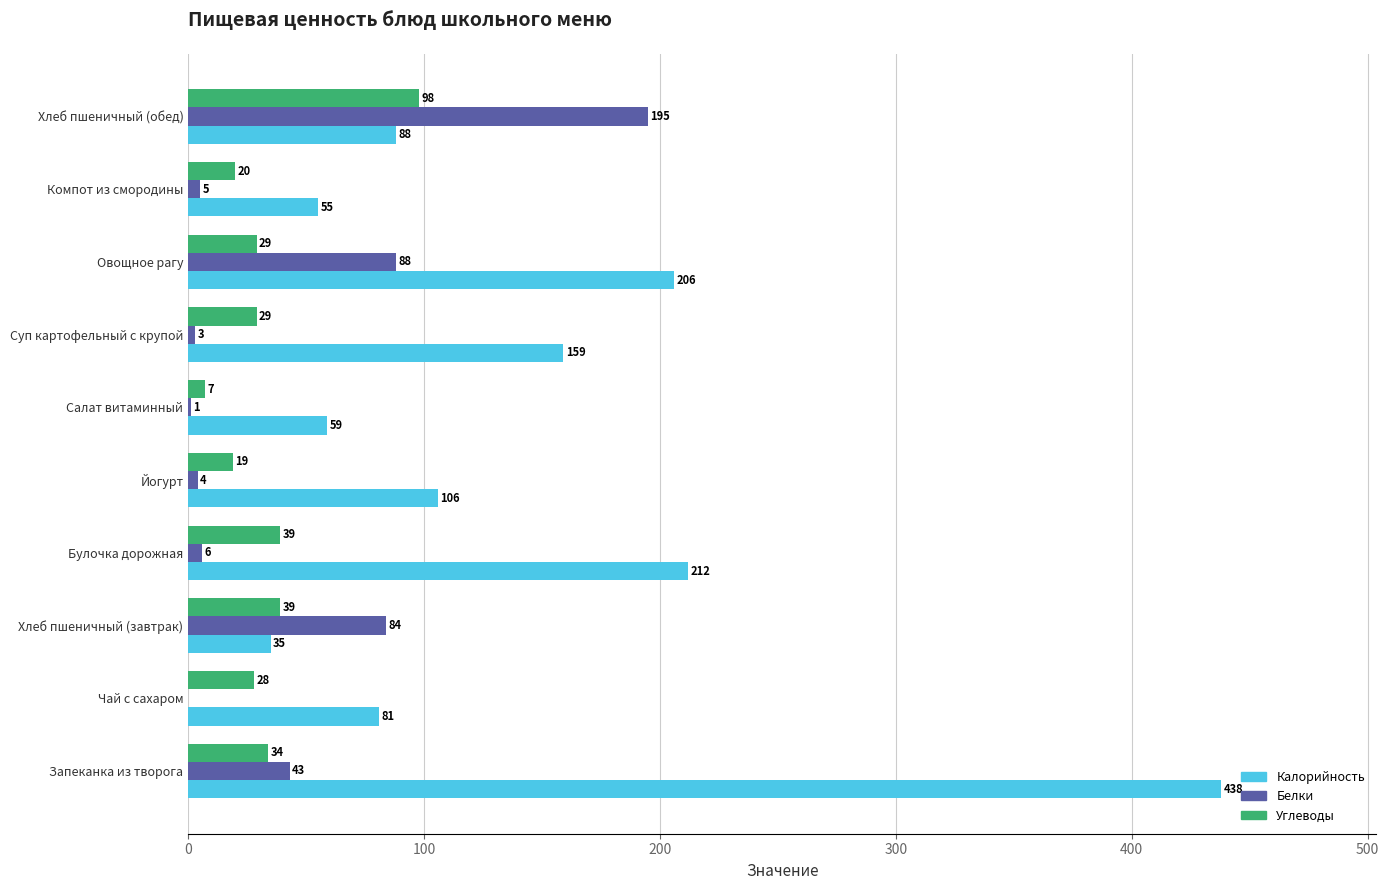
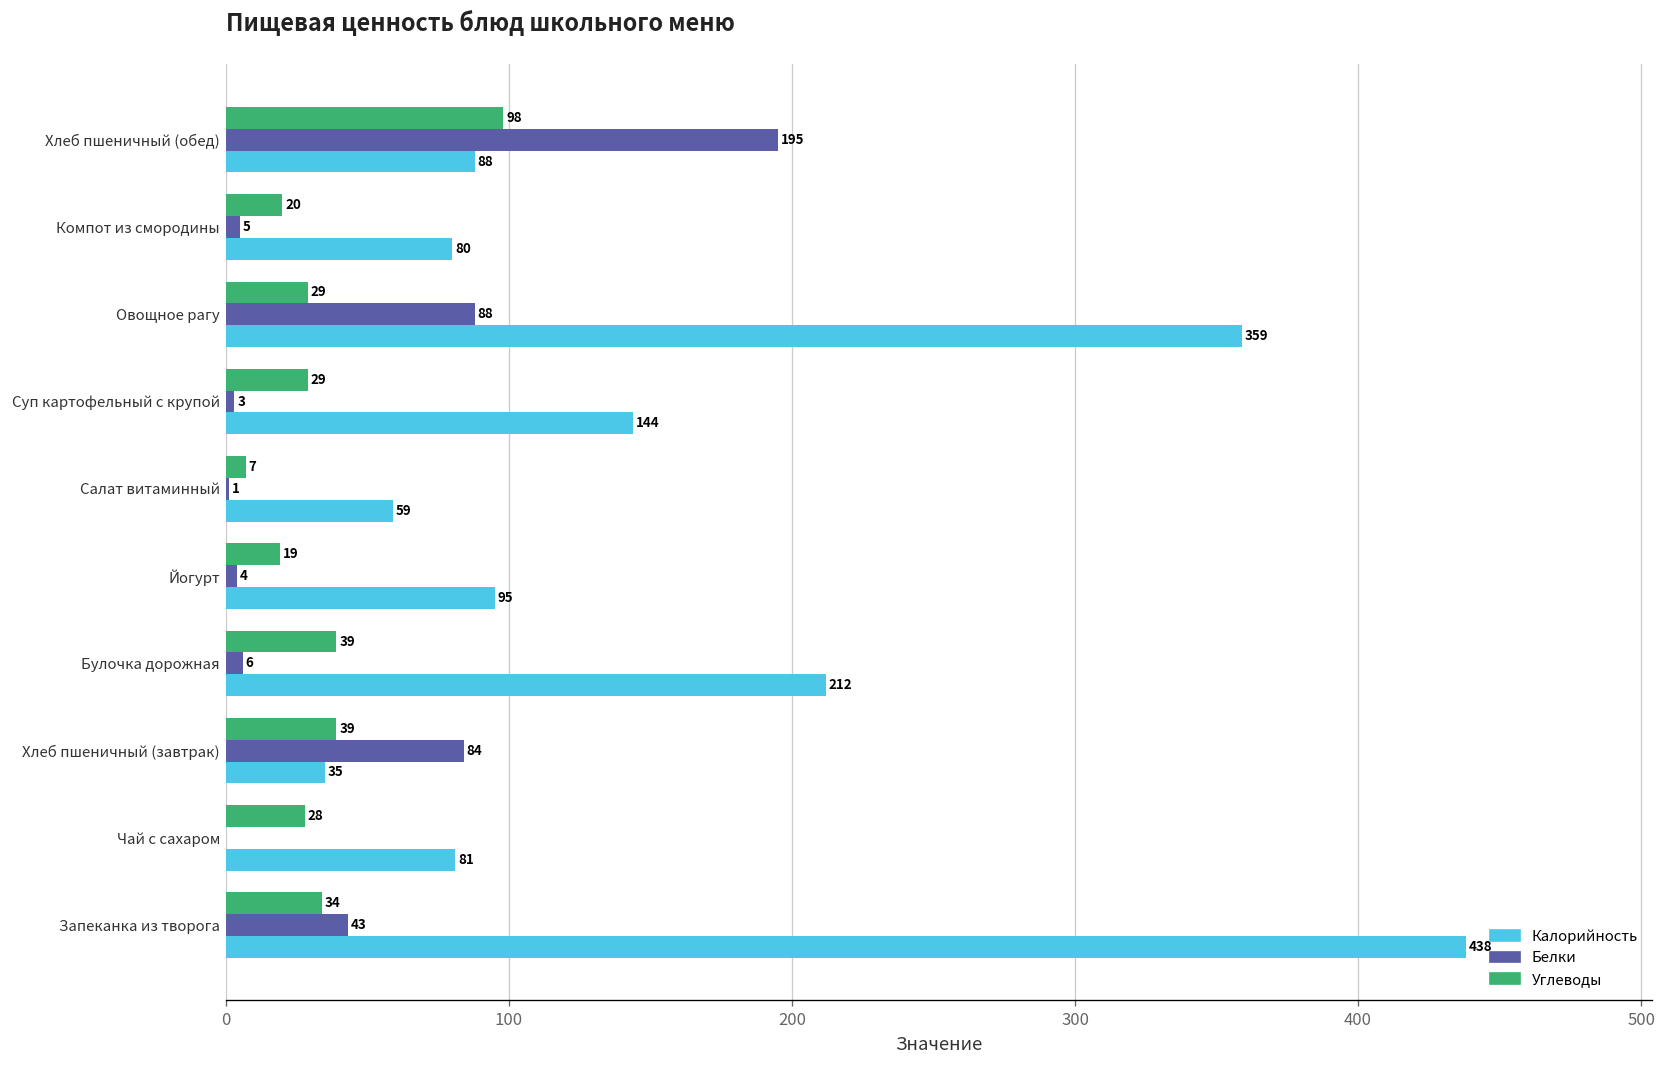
Калорийность, Компот из смородины: 55 -> 80
Калорийность, Овощное рагу: 206 -> 359
Калорийность, Суп картофельный с крупой: 159 -> 144
Калорийность, Йогурт: 106 -> 95
